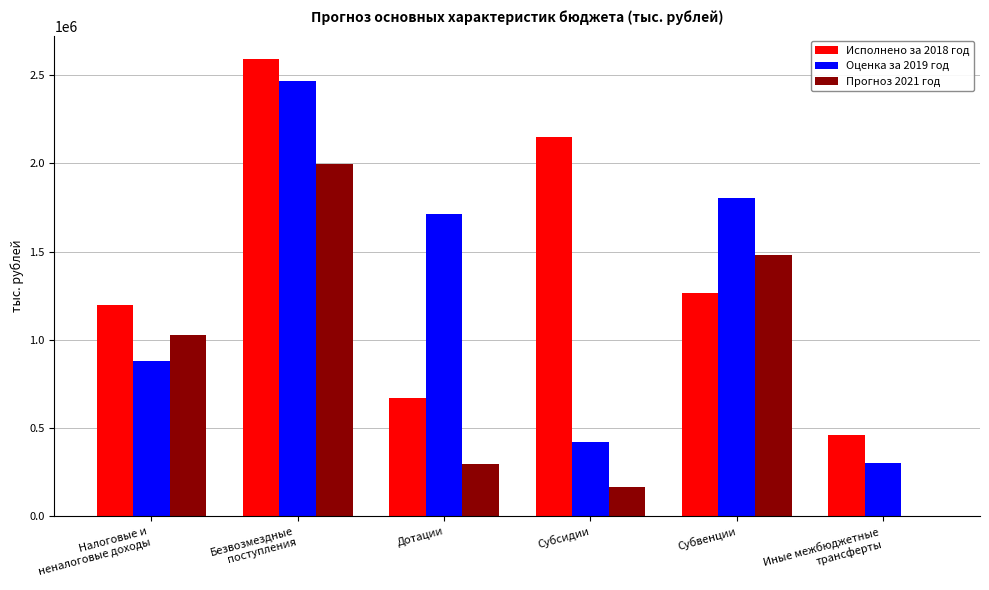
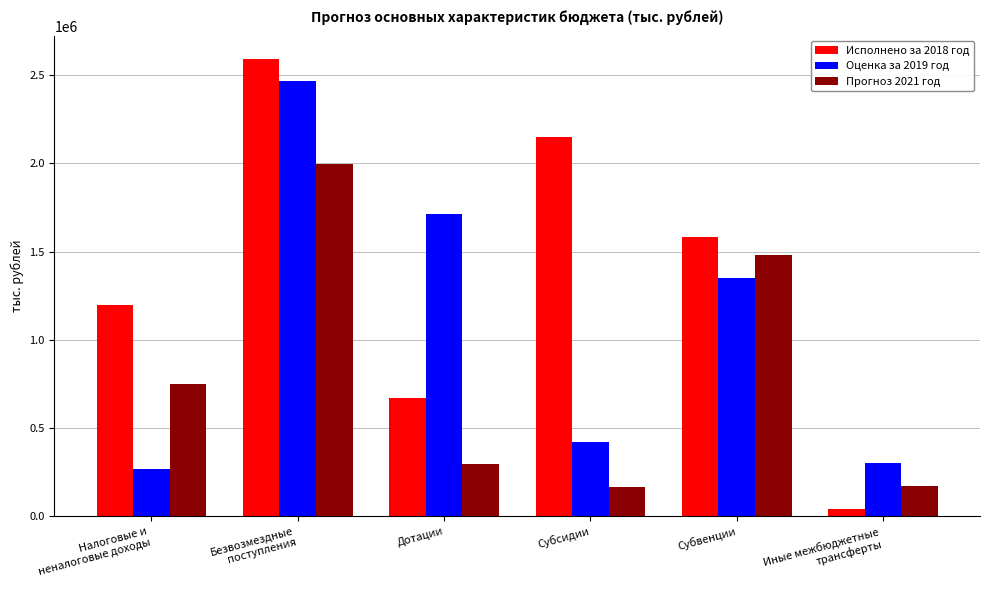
Оценка за 2019 год, Налоговые и неналоговые доходы: 880000 -> 270000
Прогноз 2021 год, Налоговые и неналоговые доходы: 1030000 -> 750000
Исполнено за 2018 год, Субвенции: 1260000 -> 1580000
Оценка за 2019 год, Субвенции: 1810000 -> 1350000
Исполнено за 2018 год, Иные межбюджетные трансферты: 460000 -> 40000
Прогноз 2021 год, Иные межбюджетные трансферты: 0 -> 170000
